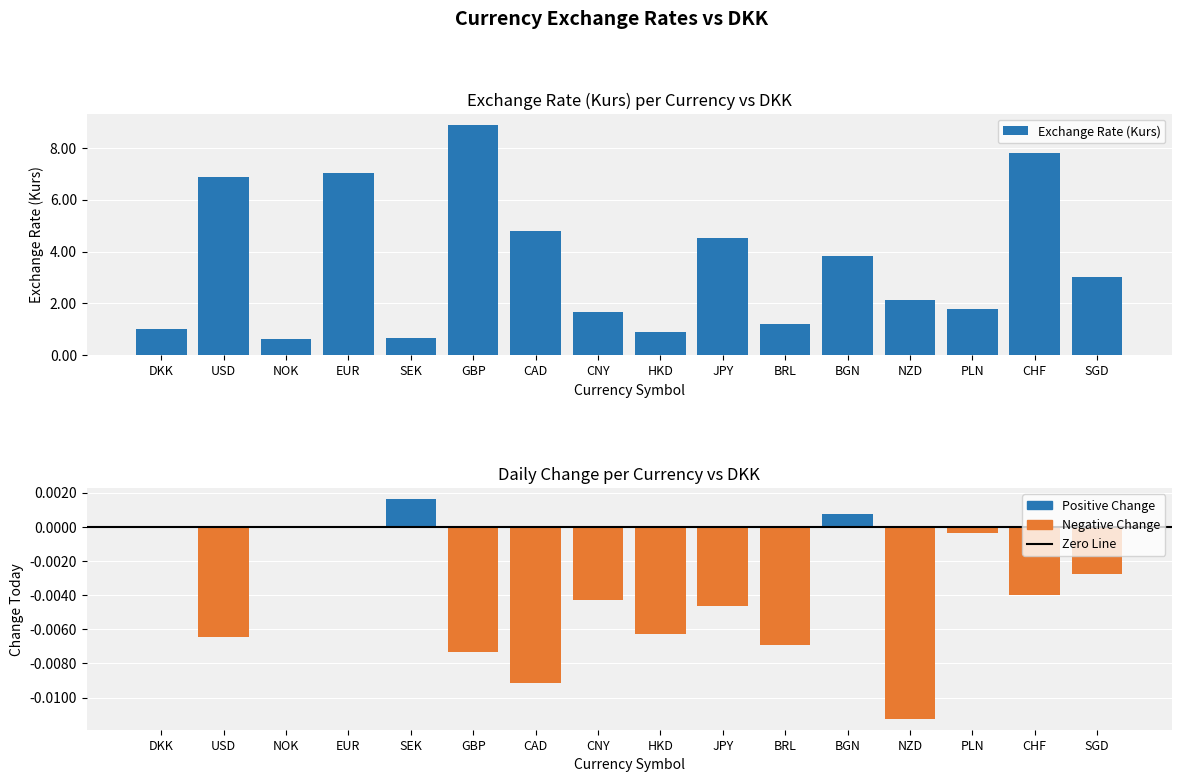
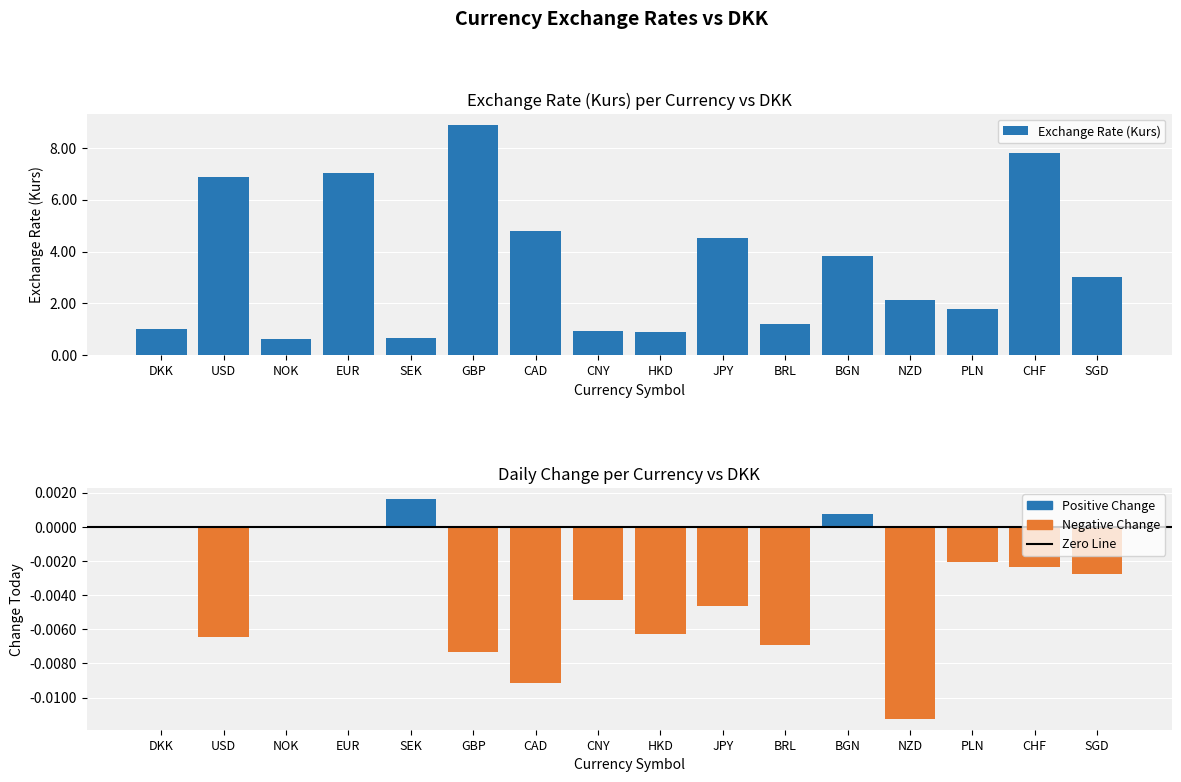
Exchange Rate (Kurs) per Currency vs DKK, CNY: 1.7 -> 0.9
Daily Change per Currency vs DKK, PLN: -0.0003 -> -0.0021
Daily Change per Currency vs DKK, CHF: -0.0040 -> -0.0023
